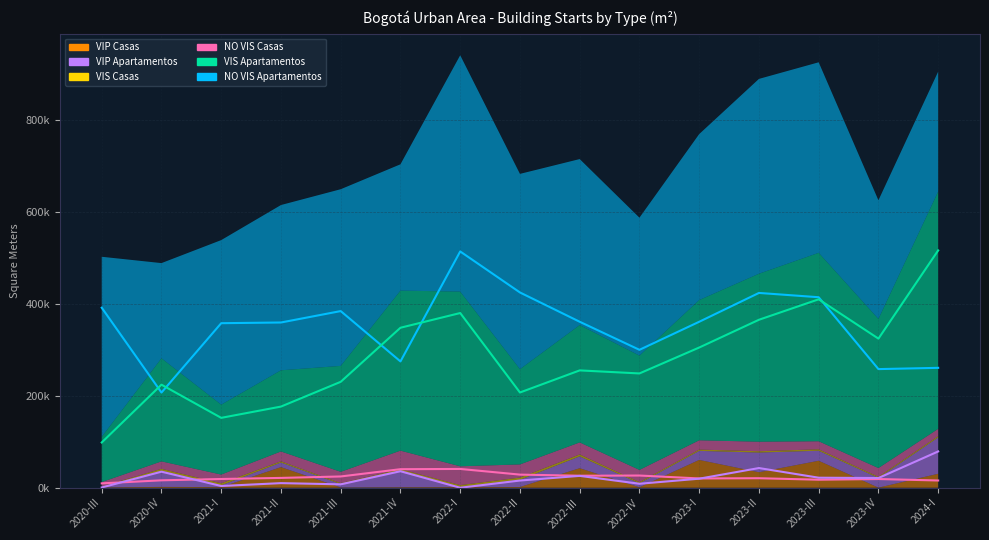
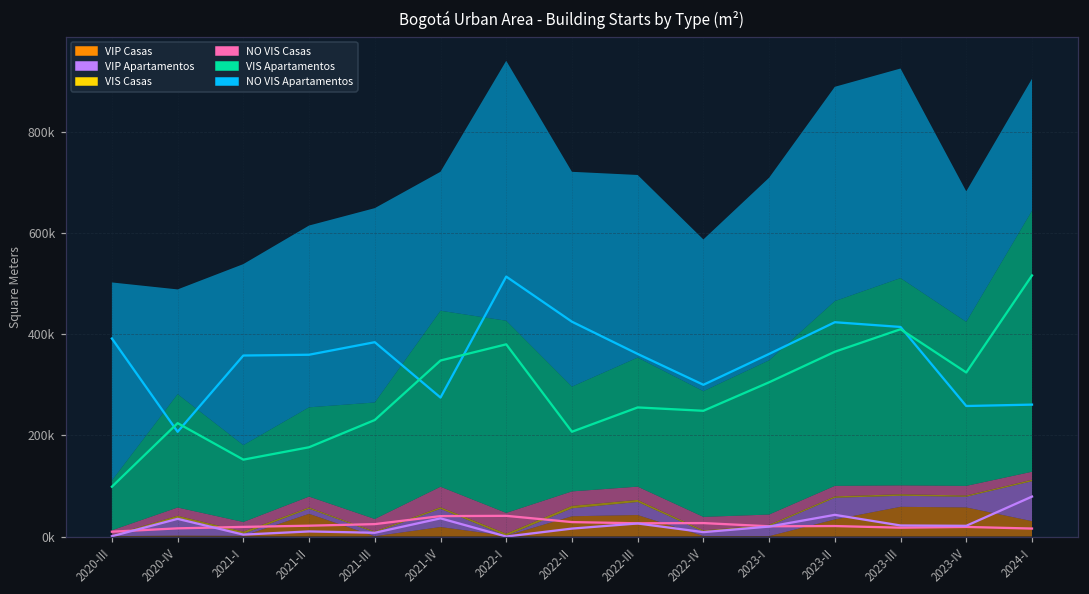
VIP Casas, 2021-IV: 0 -> 20000
VIP Casas, 2022-II: 0 -> 40000
VIP Casas, 2023-I: 60000 -> 0
VIP Casas, 2023-IV: 0 -> 60000
